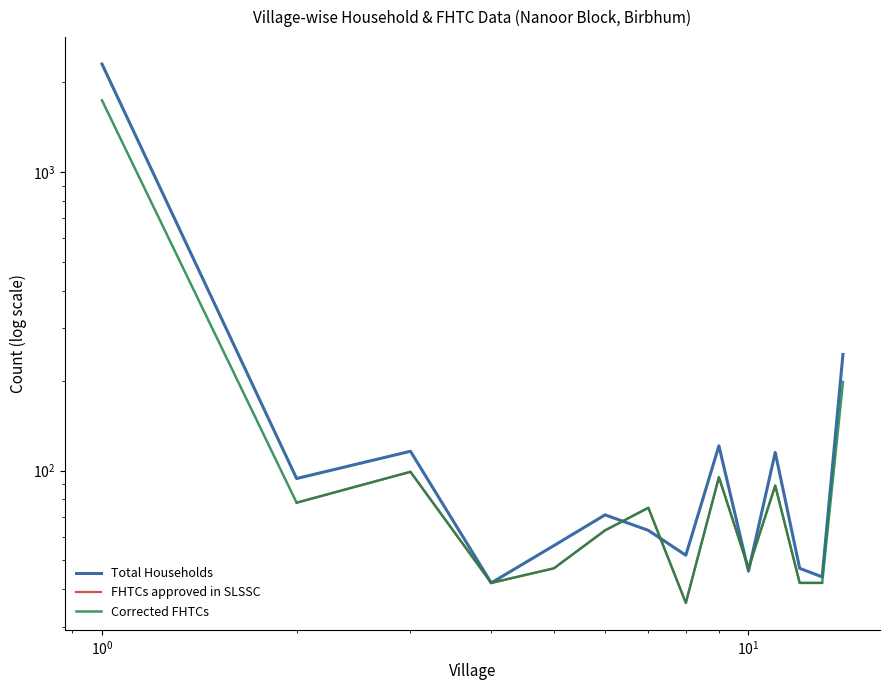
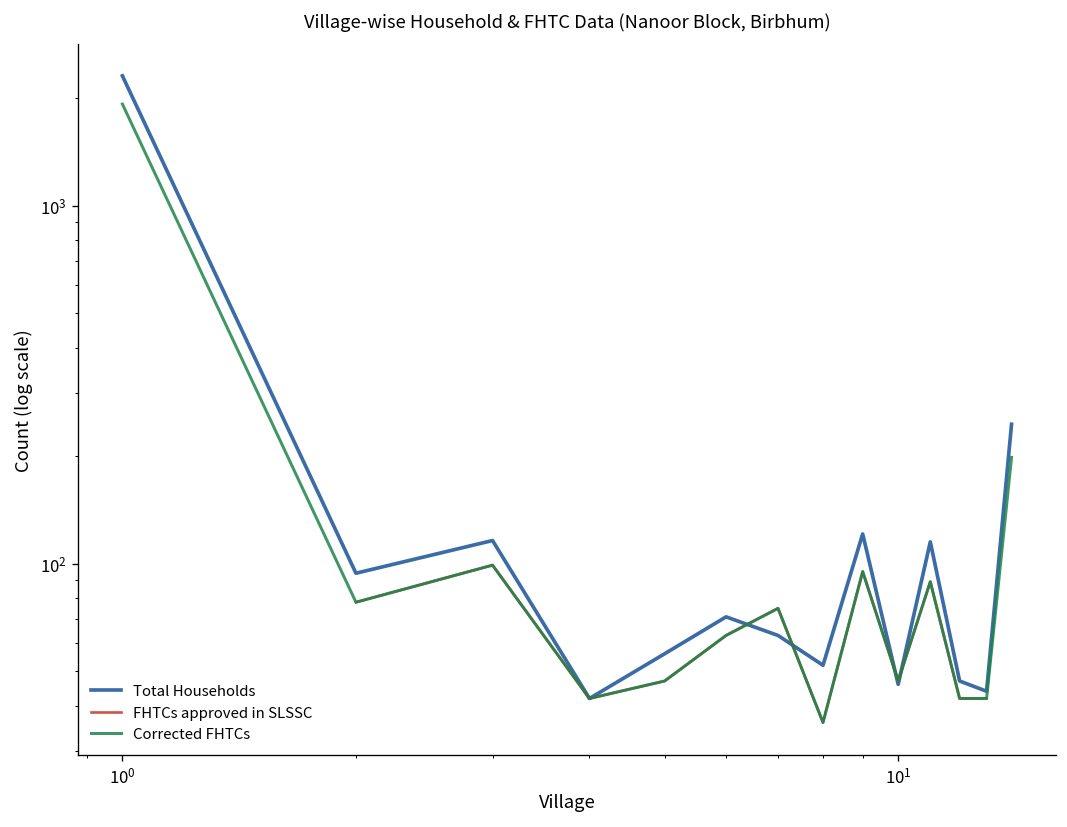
Corrected FHTCs, 10^0: 1700 -> 1900
